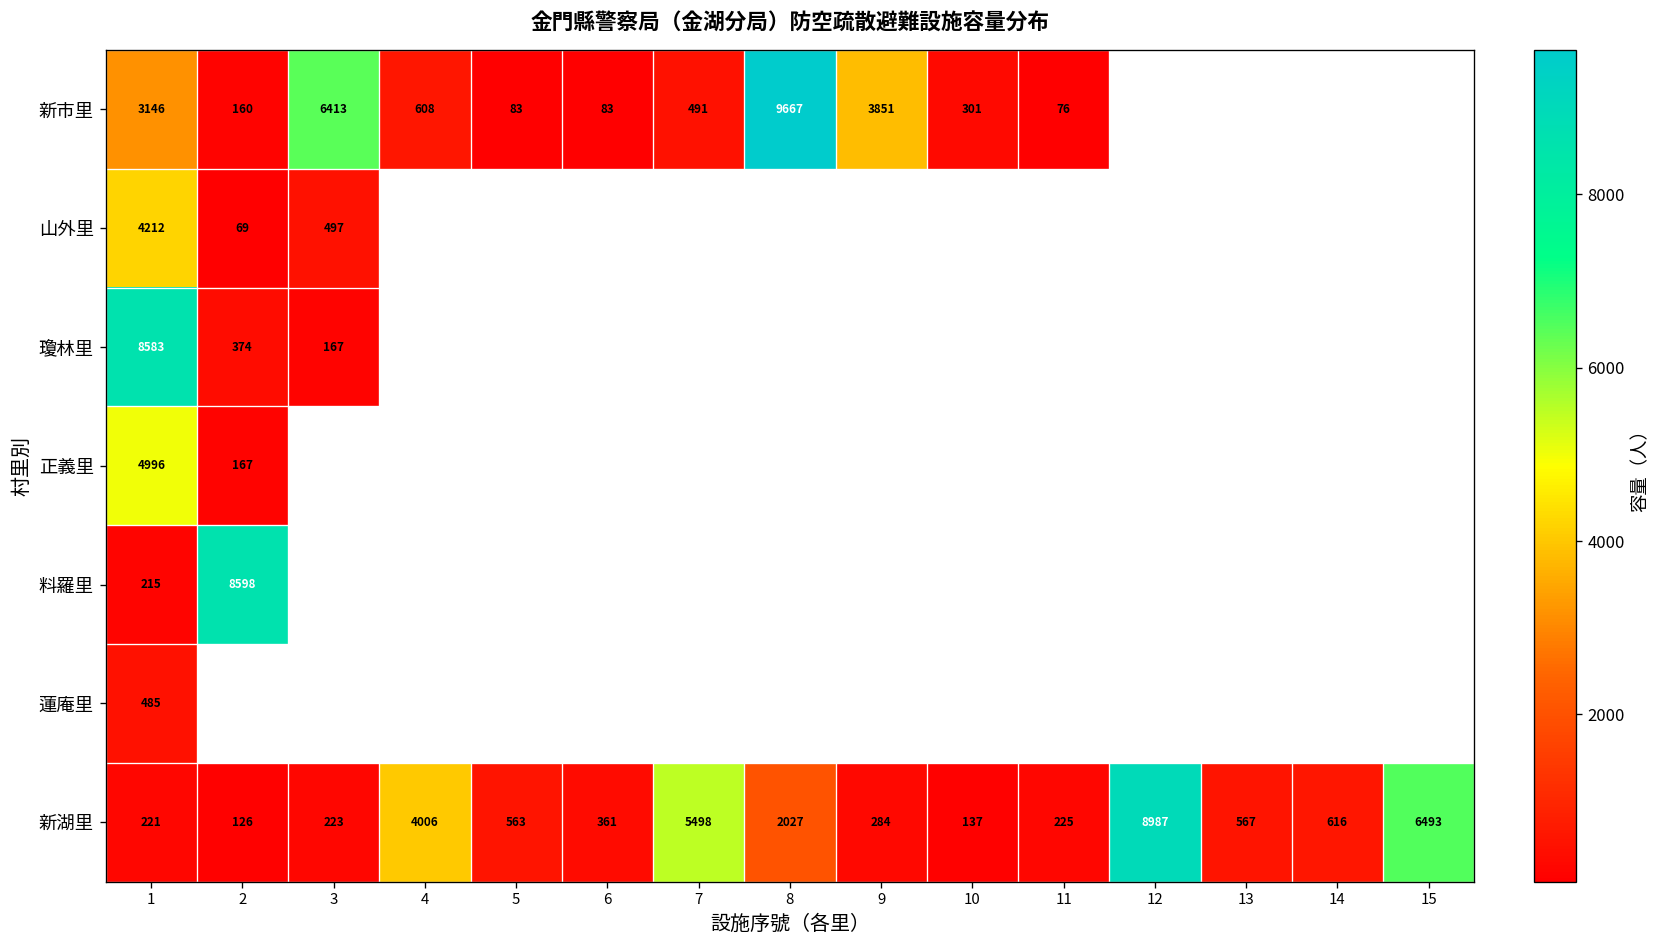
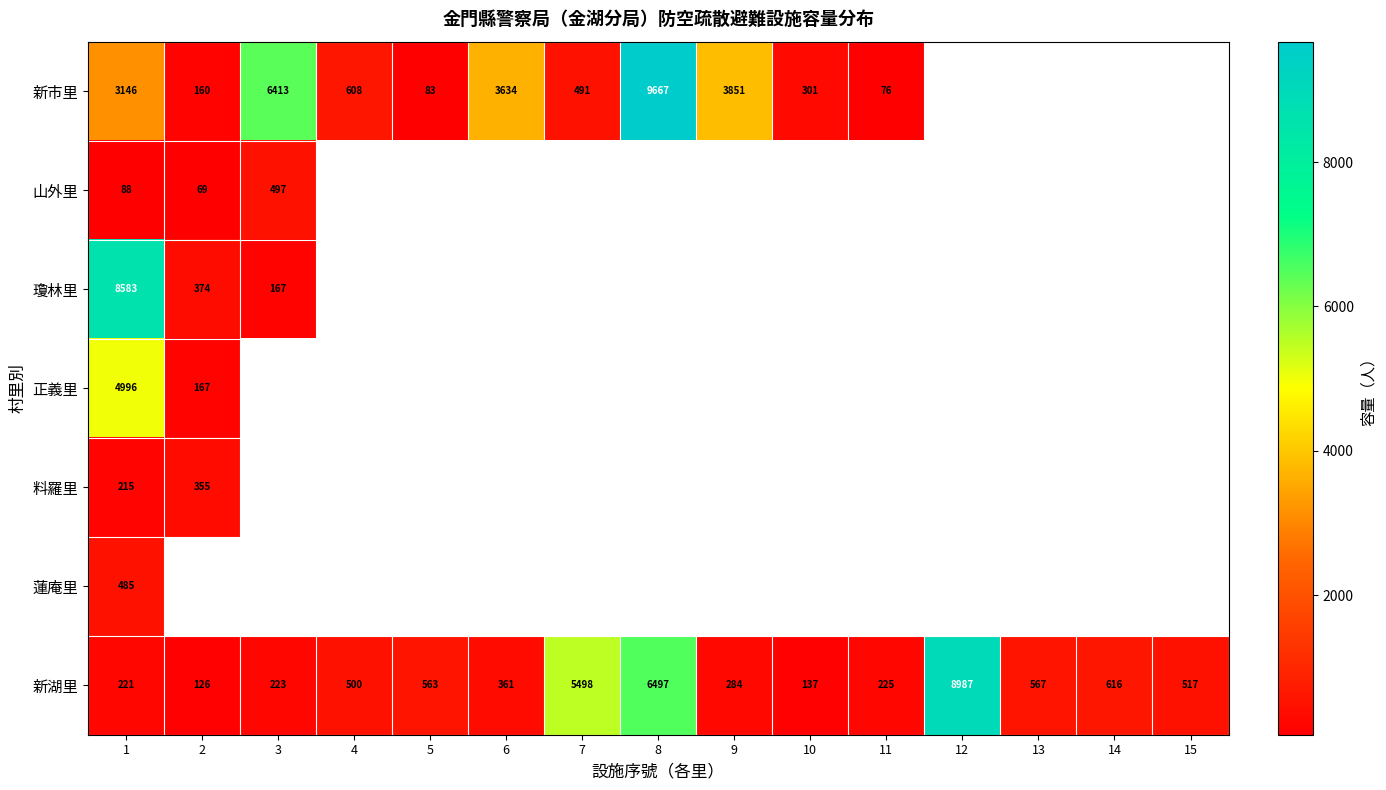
新市里, 6: 83 -> 3634
山外里, 1: 4212 -> 88
料羅里, 2: 8598 -> 355
新湖里, 4: 4006 -> 500
新湖里, 8: 2027 -> 6497
新湖里, 15: 6493 -> 517
